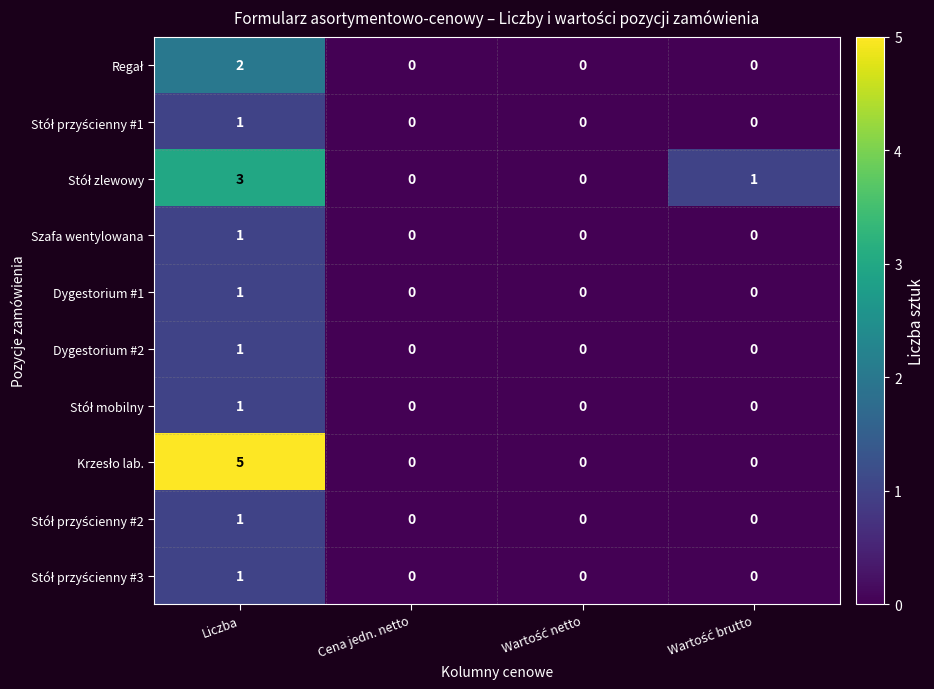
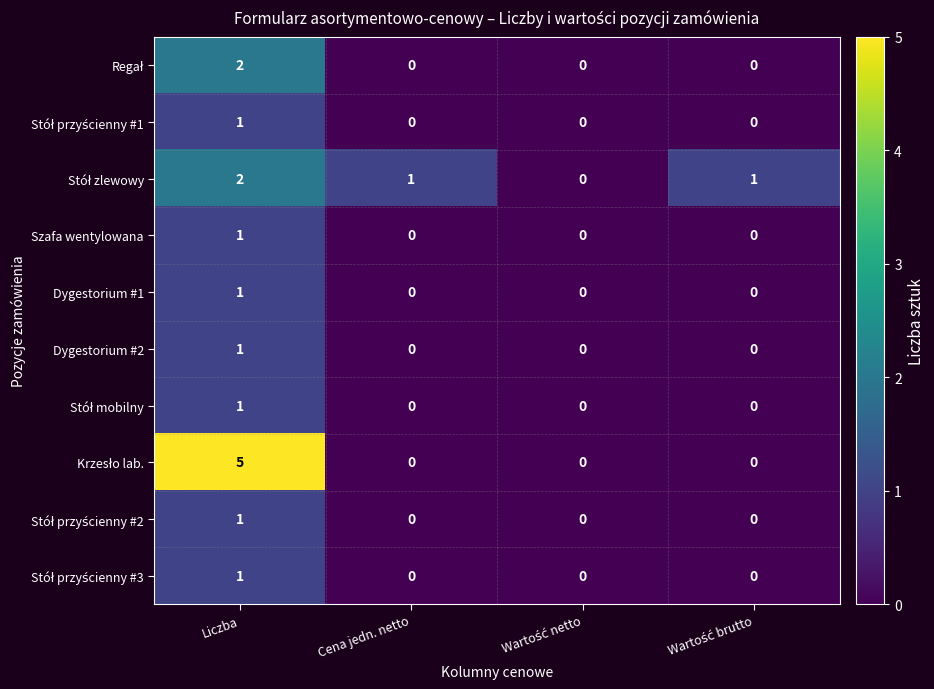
Stół zlewowy, Liczba: 3 -> 2
Stół zlewowy, Cena jedn. netto: 0 -> 1
